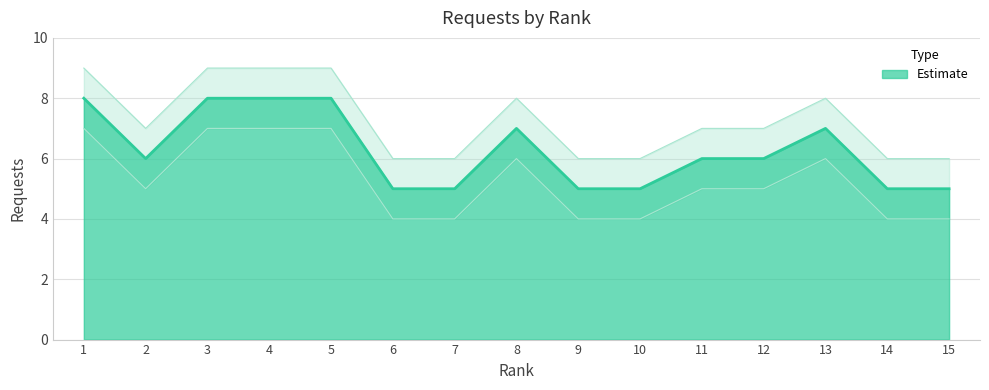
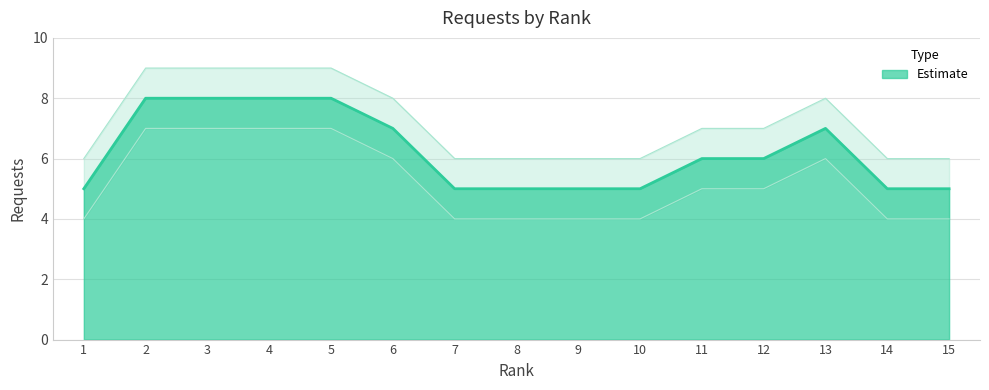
Estimate, 1: 8 -> 5
Estimate, 2: 6 -> 8
Estimate, 6: 5 -> 7
Estimate, 8: 7 -> 5
